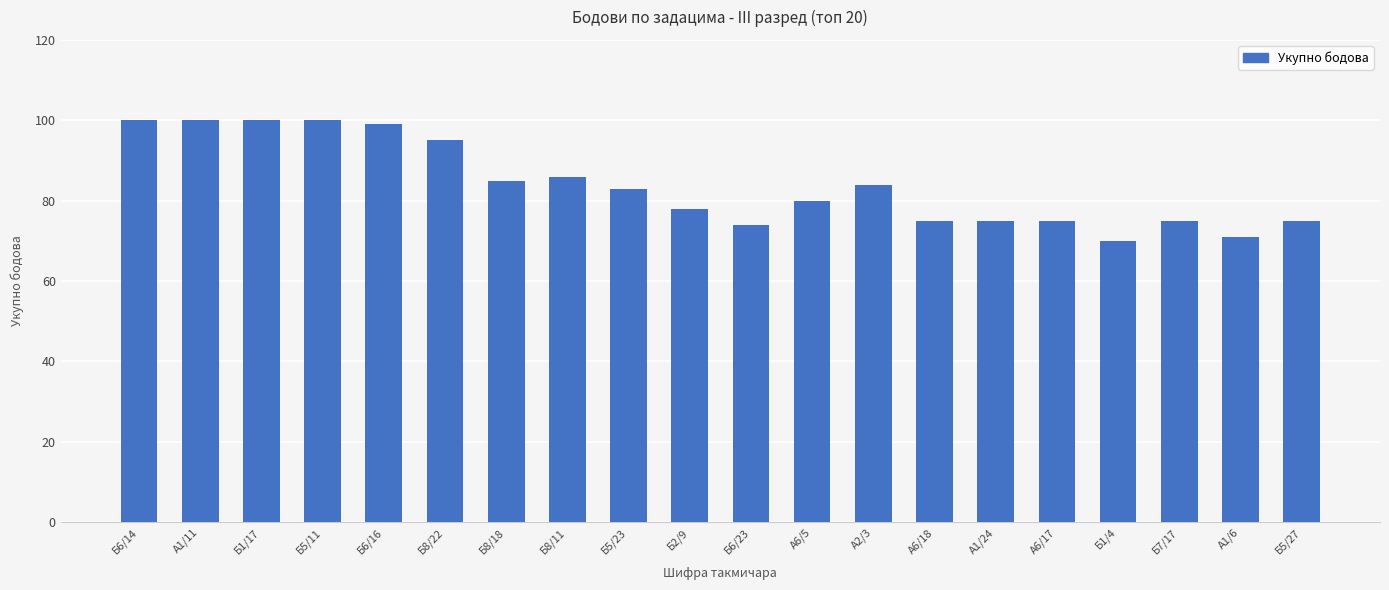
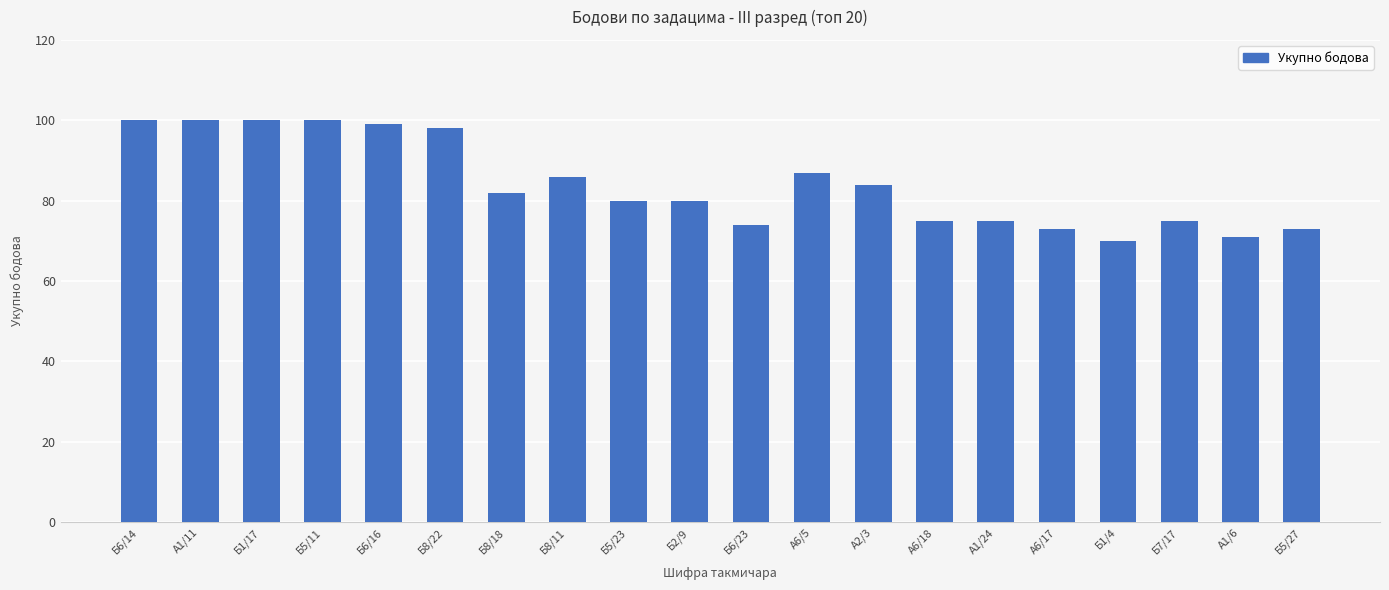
Б8/22: 95 -> 98
Б8/18: 85 -> 82
Б5/23: 83 -> 80
Б2/9: 78 -> 80
А6/5: 80 -> 87
А6/17: 75 -> 73
Б5/27: 75 -> 73
